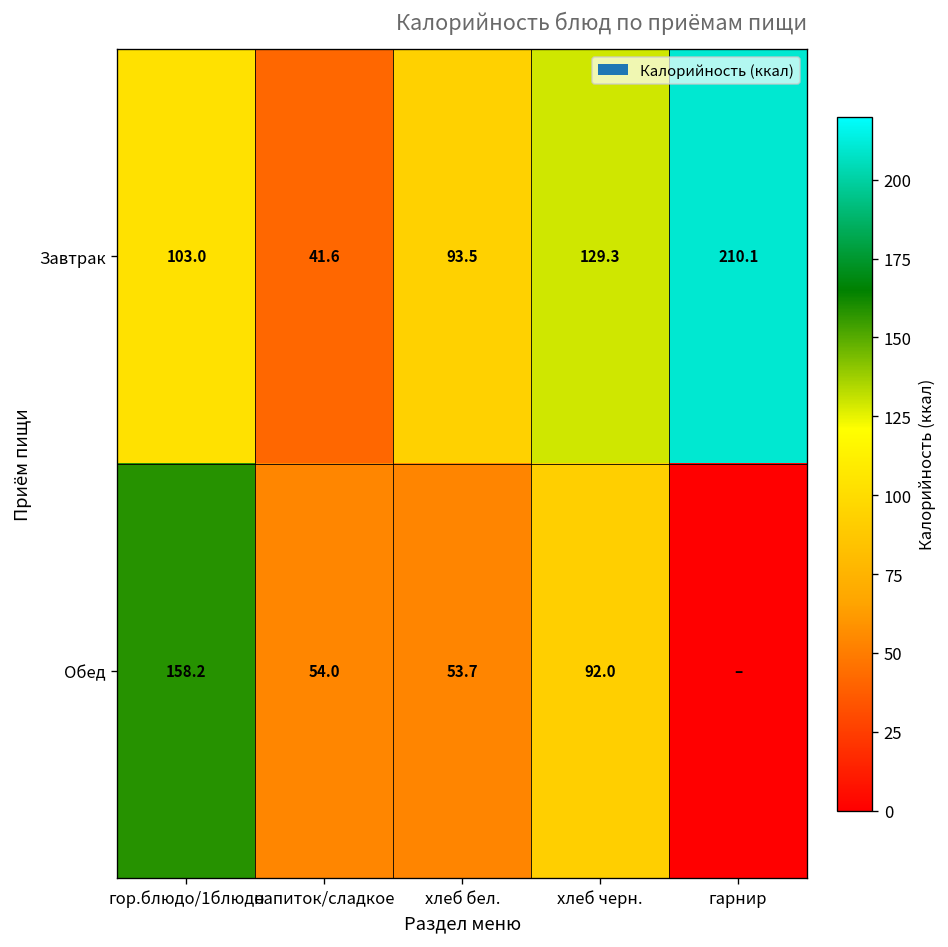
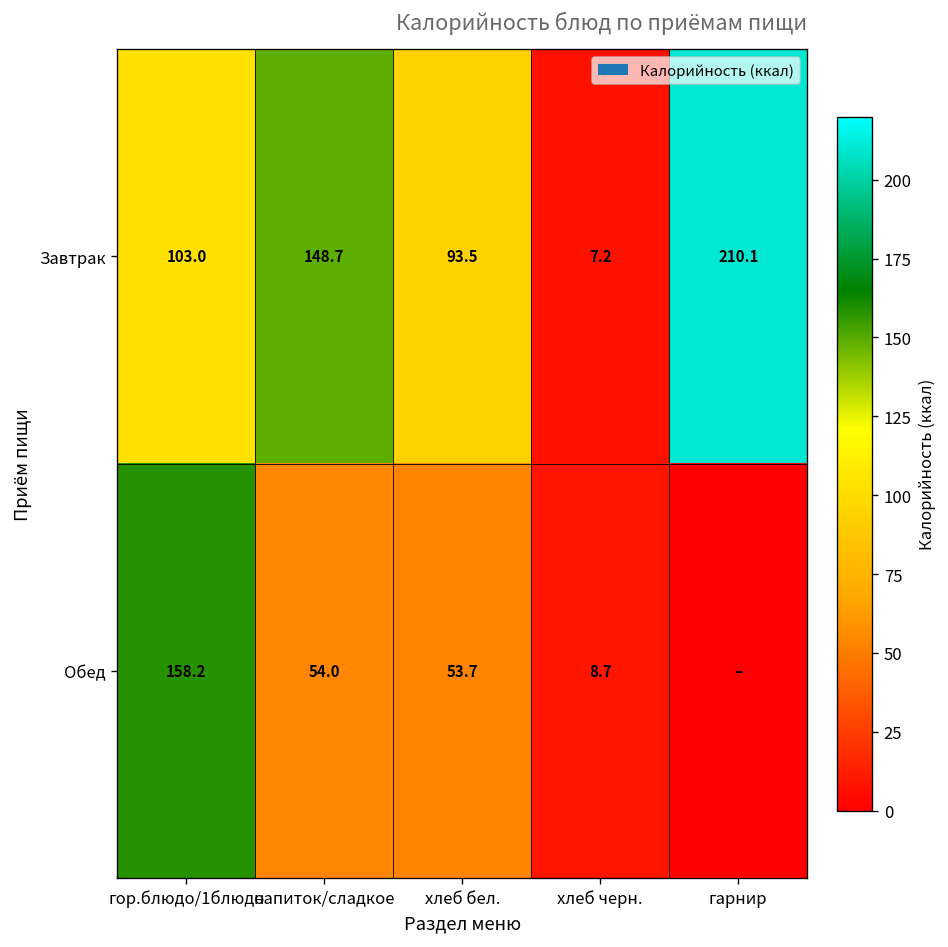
Завтрак, напиток/сладкое: 41.6 -> 148.7
Завтрак, хлеб черн.: 129.3 -> 7.2
Обед, хлеб черн.: 92.0 -> 8.7
